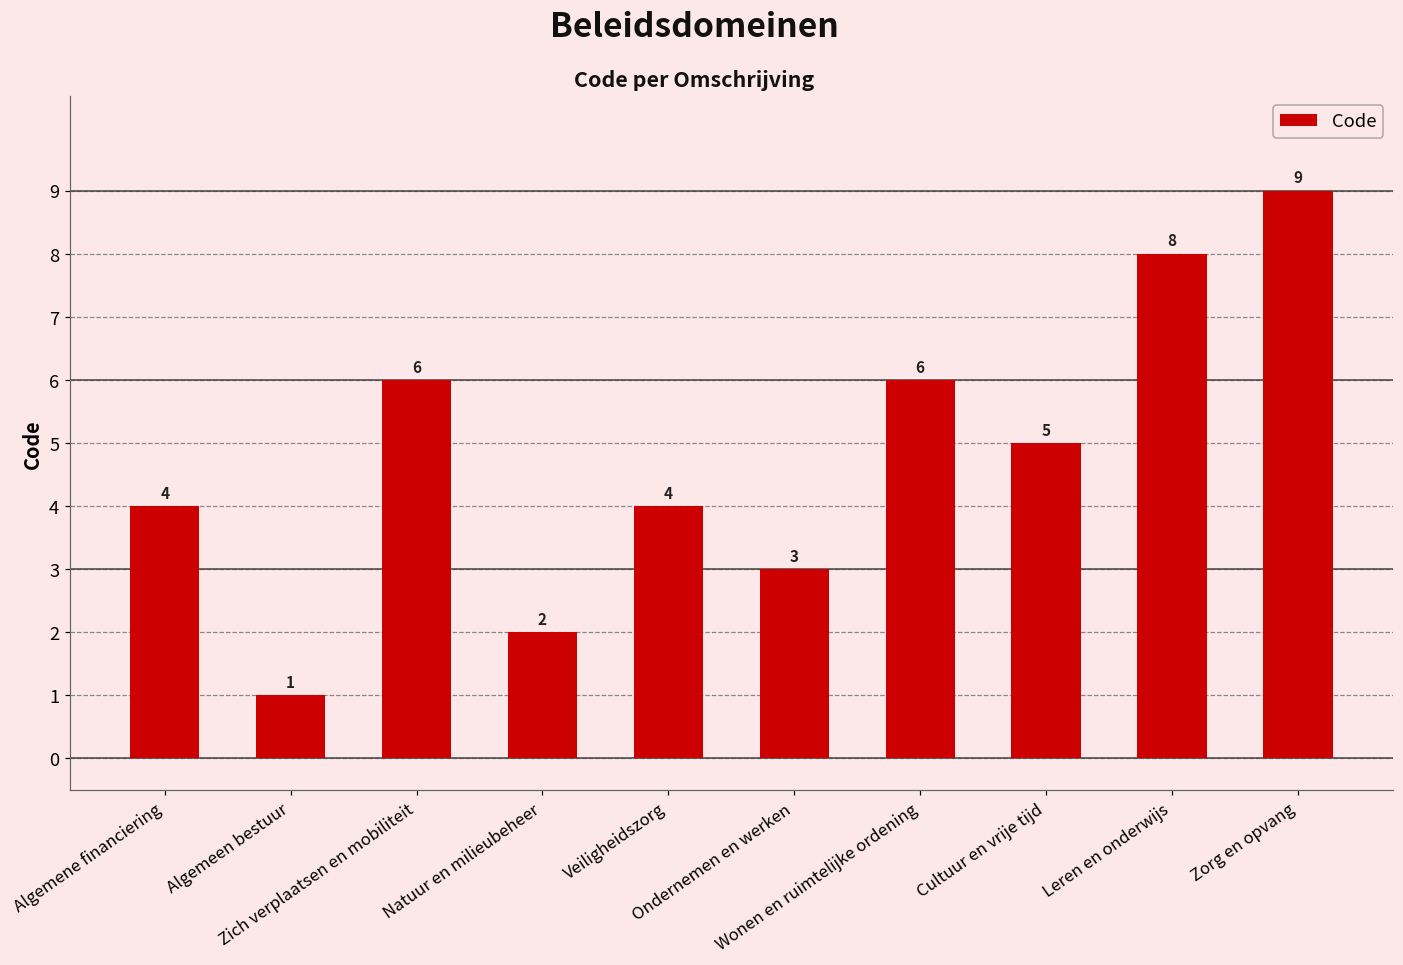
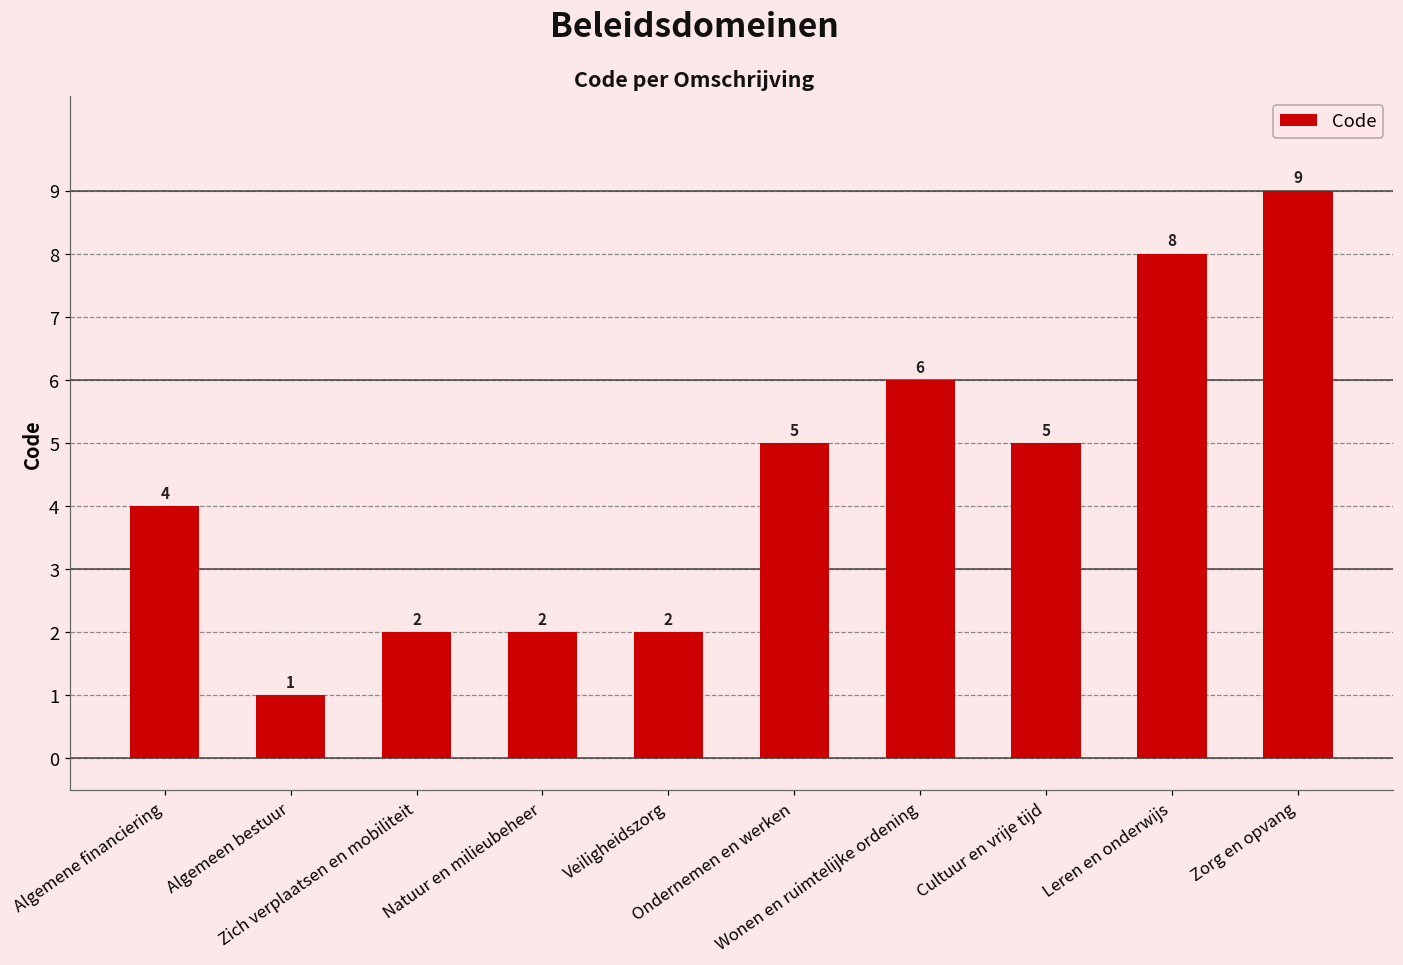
Zich verplaatsen en mobiliteit: 6 -> 2
Veiligheidszorg: 4 -> 2
Ondernemen en werken: 3 -> 5
